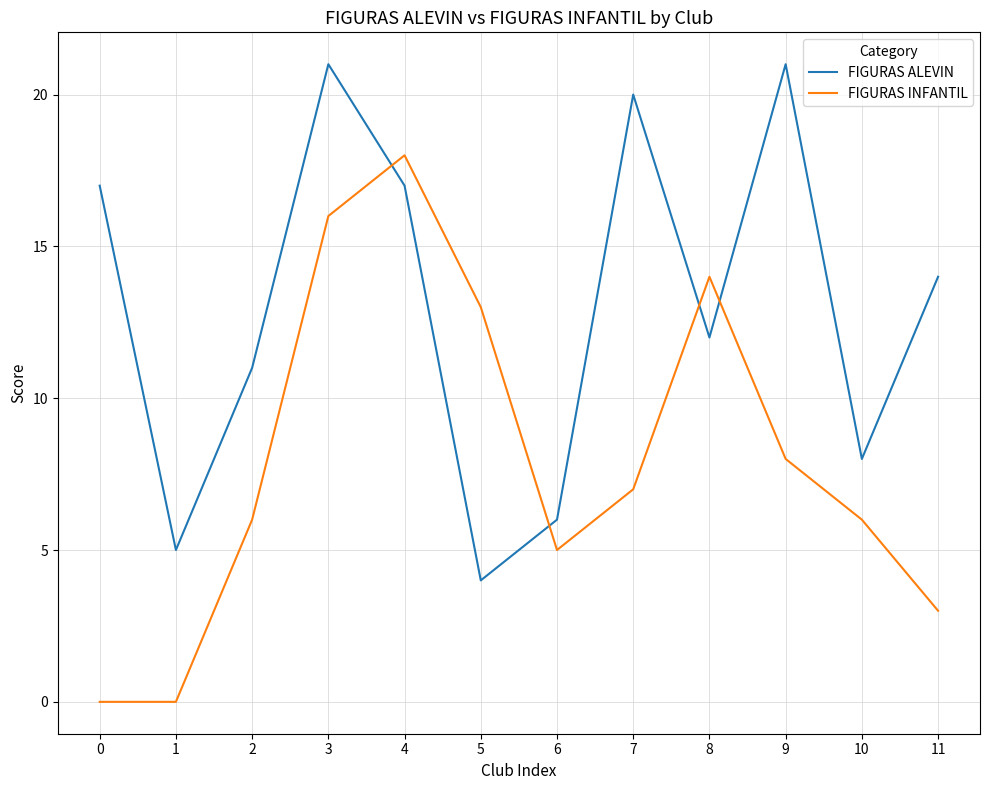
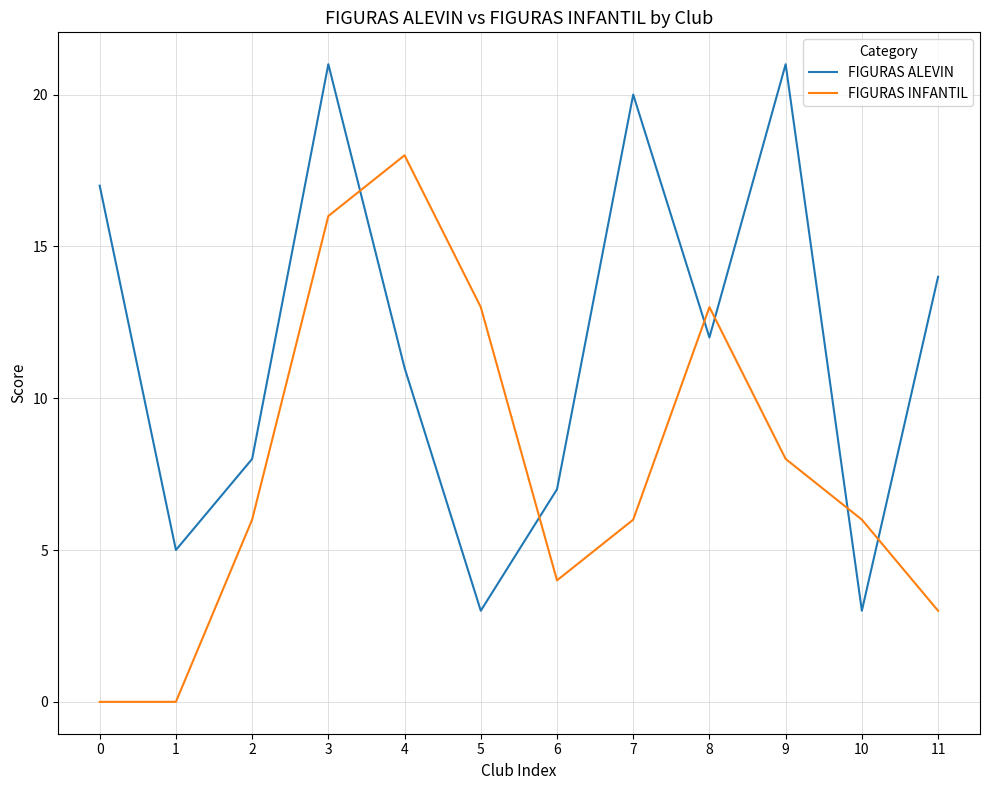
FIGURAS ALEVIN, 2: 11 -> 8
FIGURAS ALEVIN, 4: 17 -> 11
FIGURAS ALEVIN, 5: 4 -> 3
FIGURAS ALEVIN, 6: 6 -> 7
FIGURAS INFANTIL, 6: 5 -> 4
FIGURAS INFANTIL, 7: 7 -> 6
FIGURAS INFANTIL, 8: 14 -> 13
FIGURAS ALEVIN, 10: 8 -> 3
